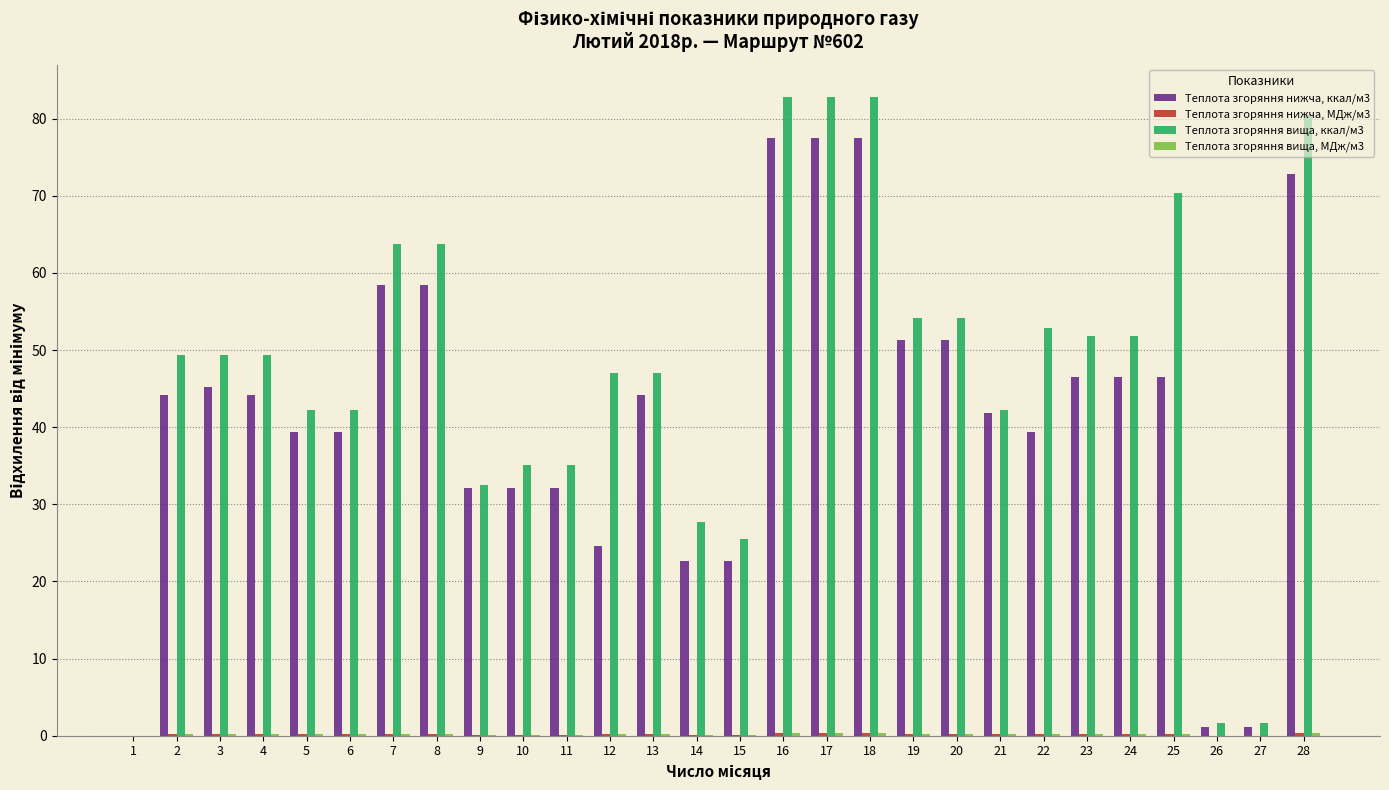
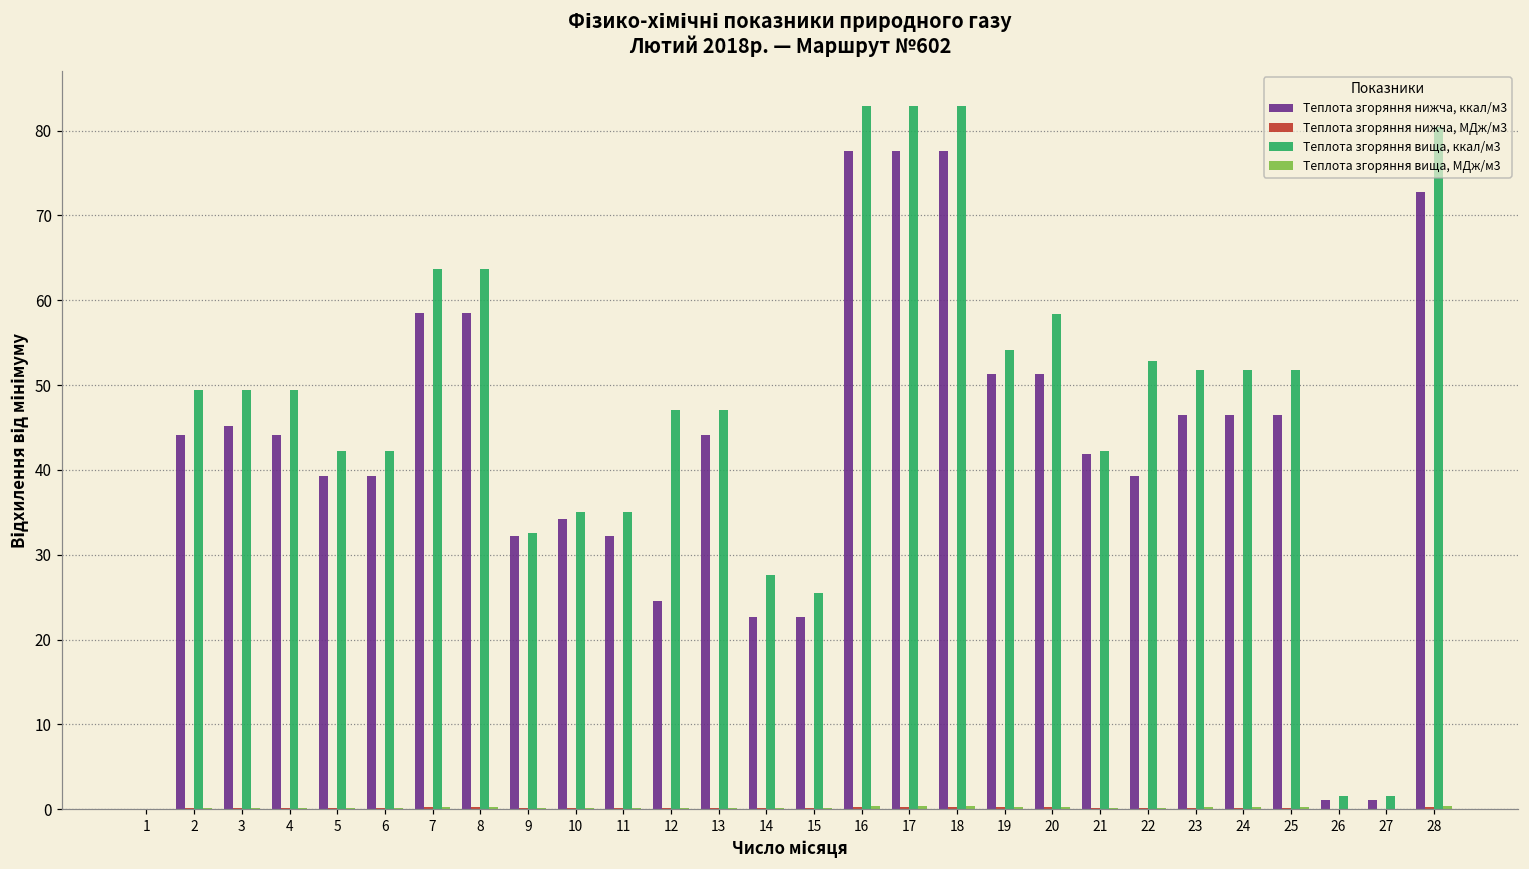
Теплота згоряння нижча, ккал/м3, 10: 32 -> 34
Теплота згоряння вища, ккал/м3, 20: 54 -> 58
Теплота згоряння вища, ккал/м3, 25: 70 -> 52
